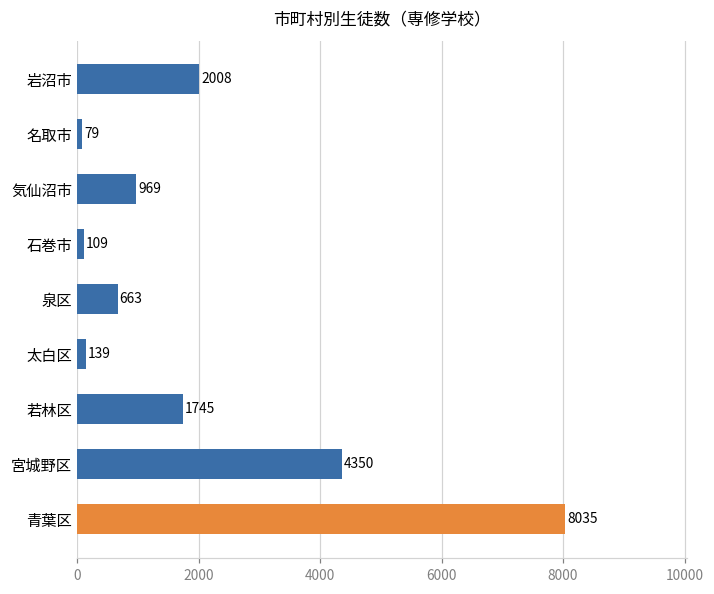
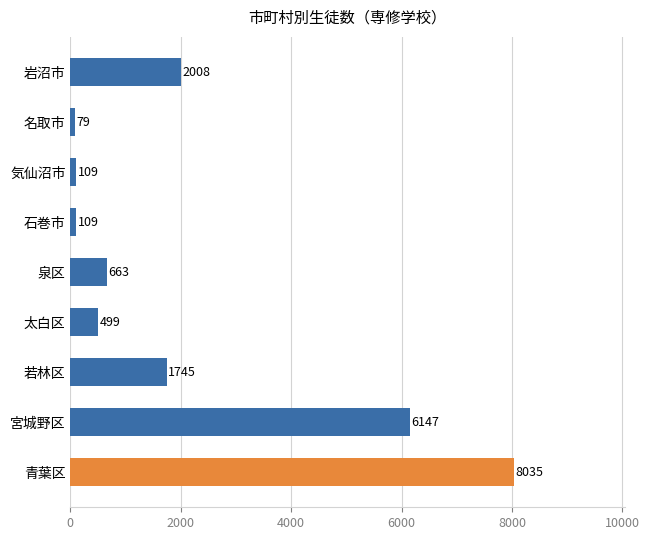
気仙沼市: 969 -> 109
太白区: 139 -> 499
宮城野区: 4350 -> 6147
